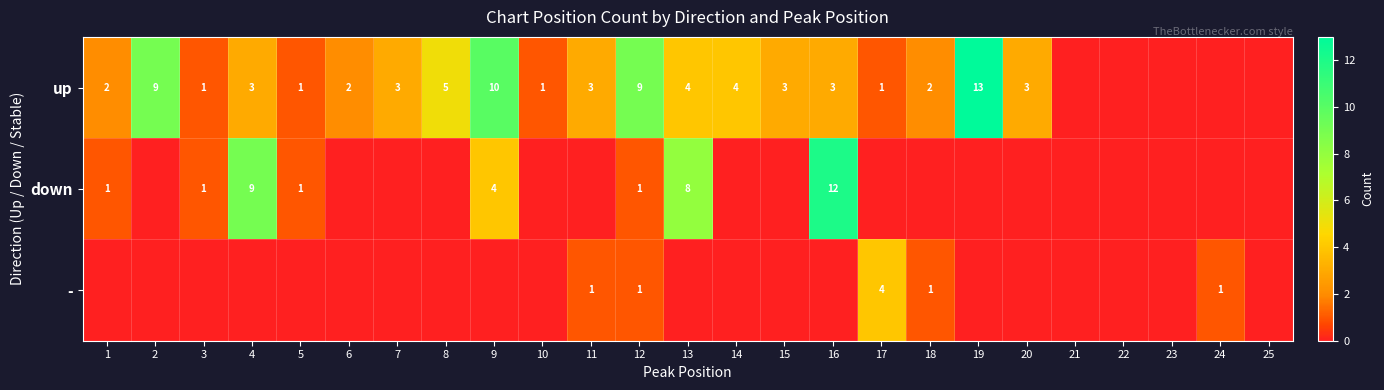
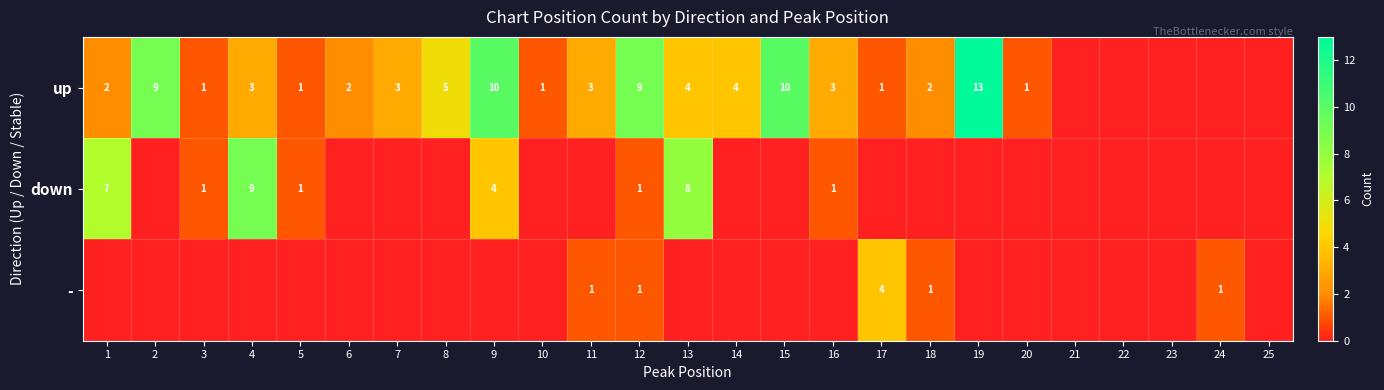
up, 15: 3 -> 10
up, 20: 3 -> 1
down, 1: 1 -> 7
down, 16: 12 -> 1
